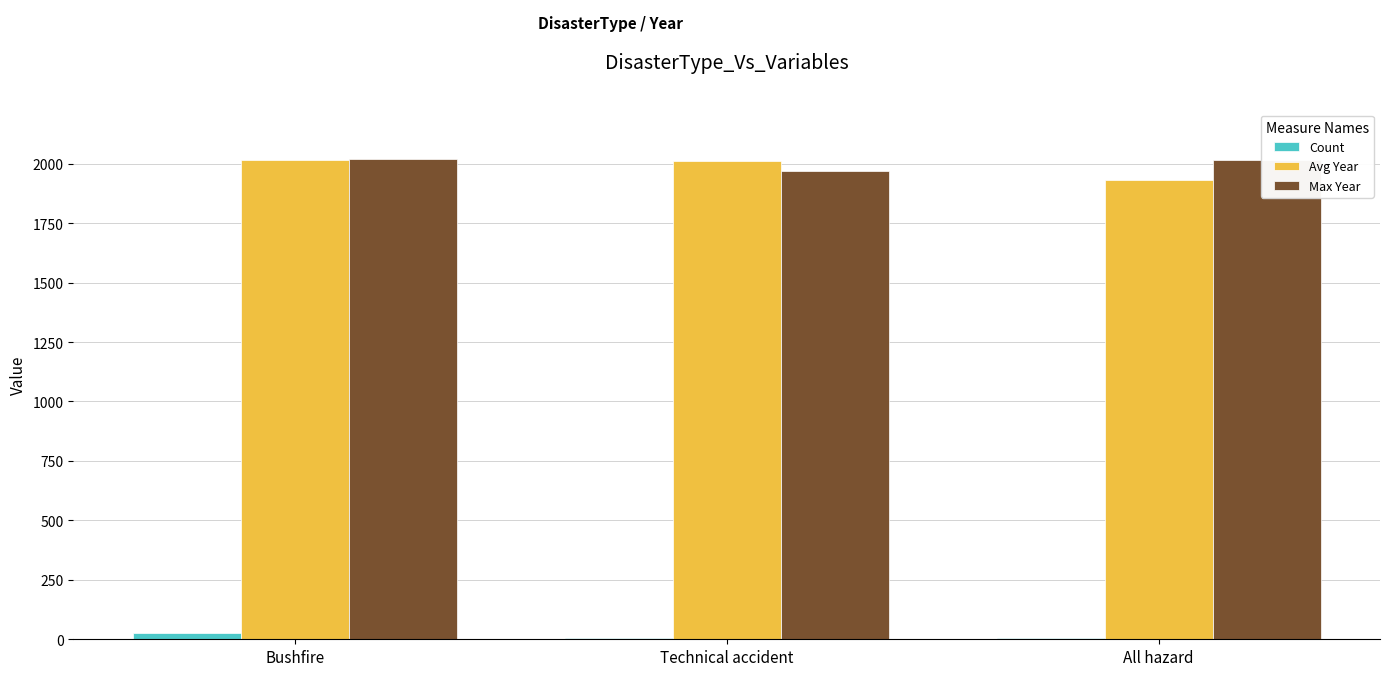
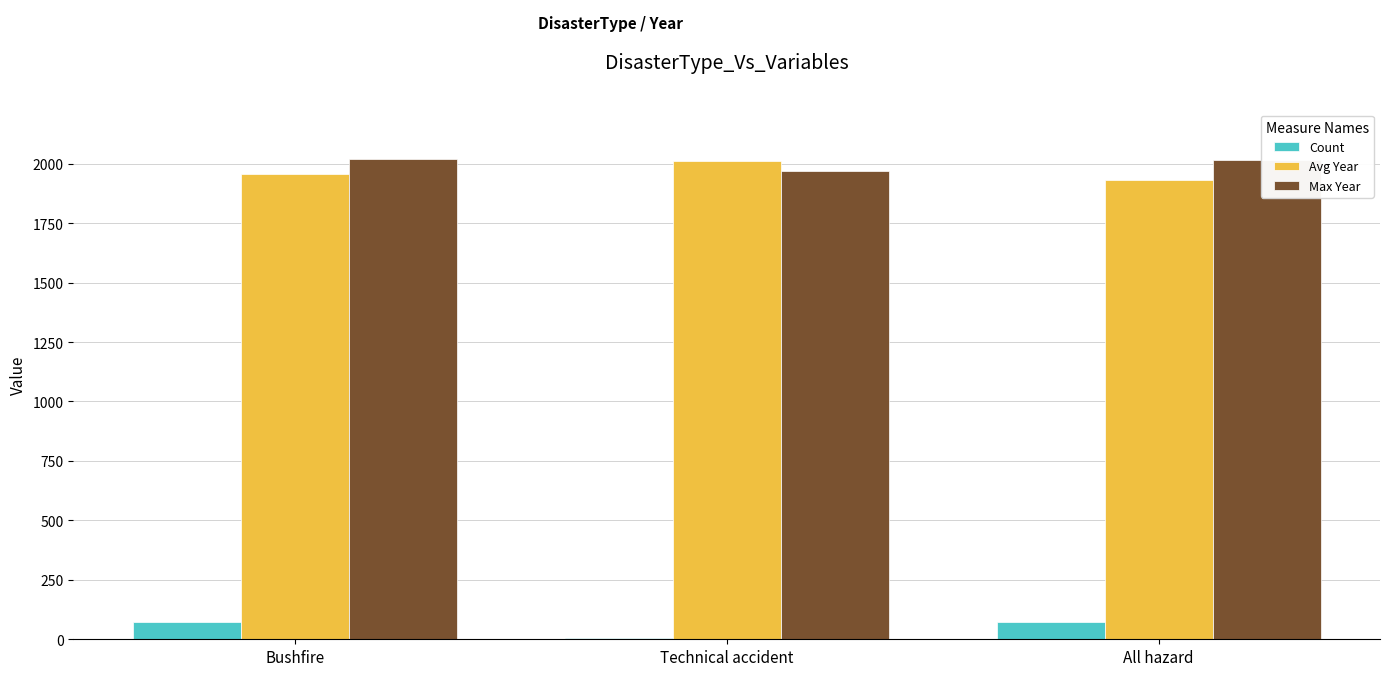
Count, Bushfire: 30 -> 70
Avg Year, Bushfire: 2010 -> 1950
Count, All hazard: 0 -> 70
